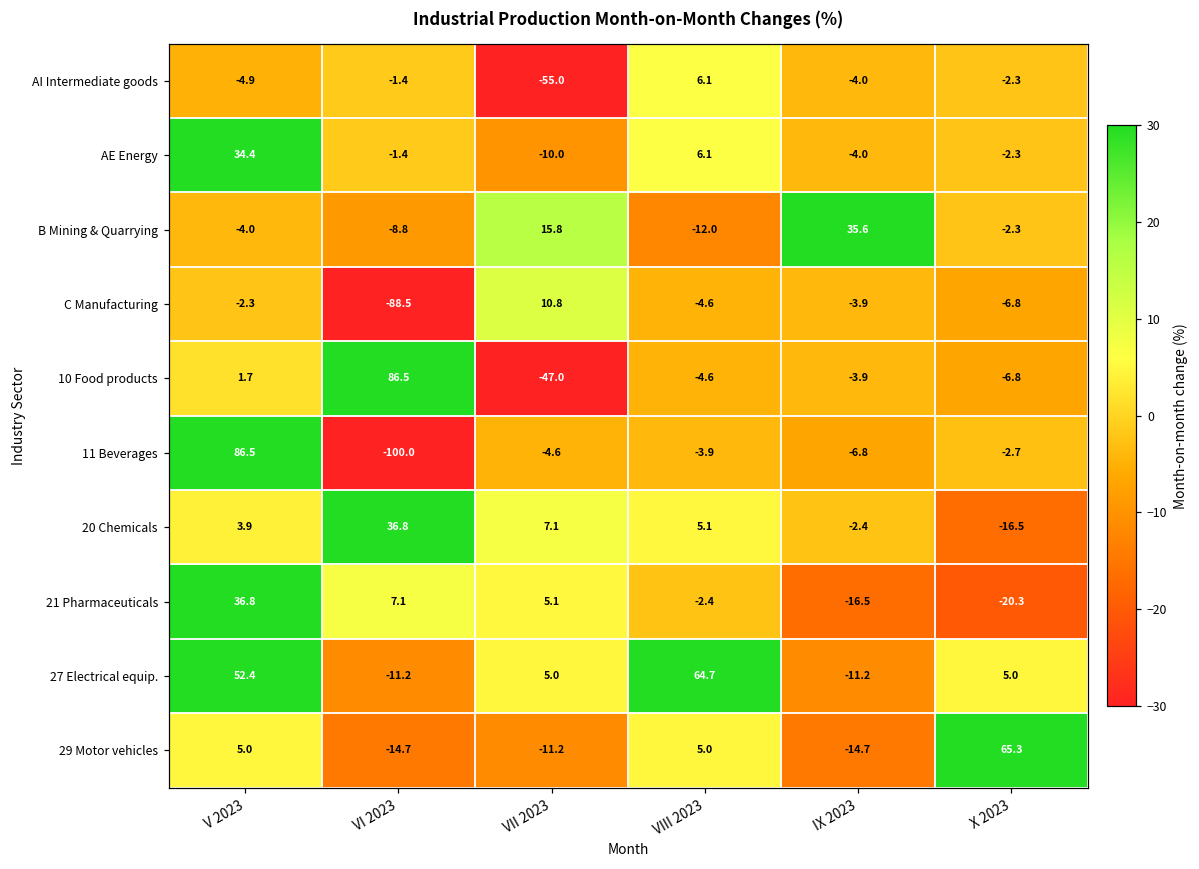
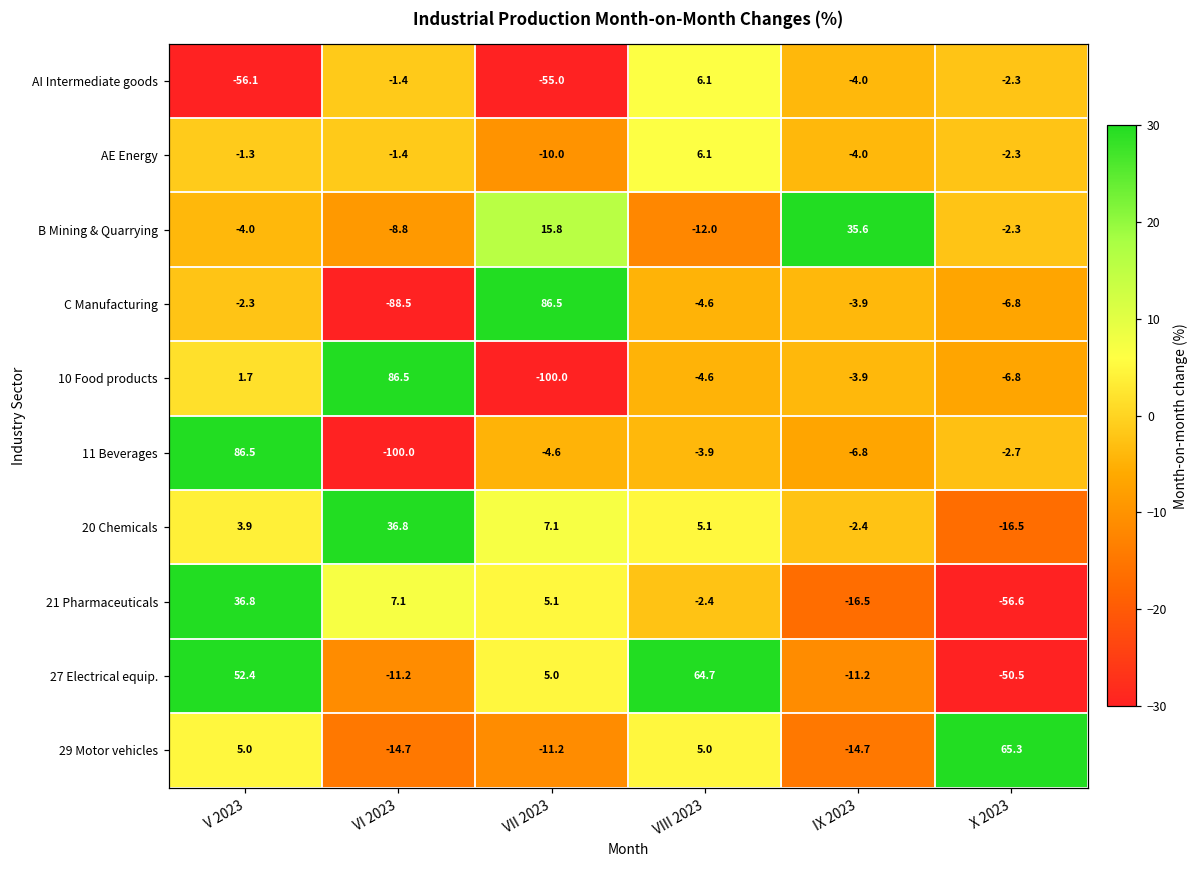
AI Intermediate goods, V 2023: -4.9 -> -56.1
AE Energy, V 2023: 34.4 -> -1.3
C Manufacturing, VII 2023: 10.8 -> 86.5
10 Food products, VII 2023: -47.0 -> -100.0
21 Pharmaceuticals, X 2023: -20.3 -> -56.6
27 Electrical equip., X 2023: 5.0 -> -50.5
